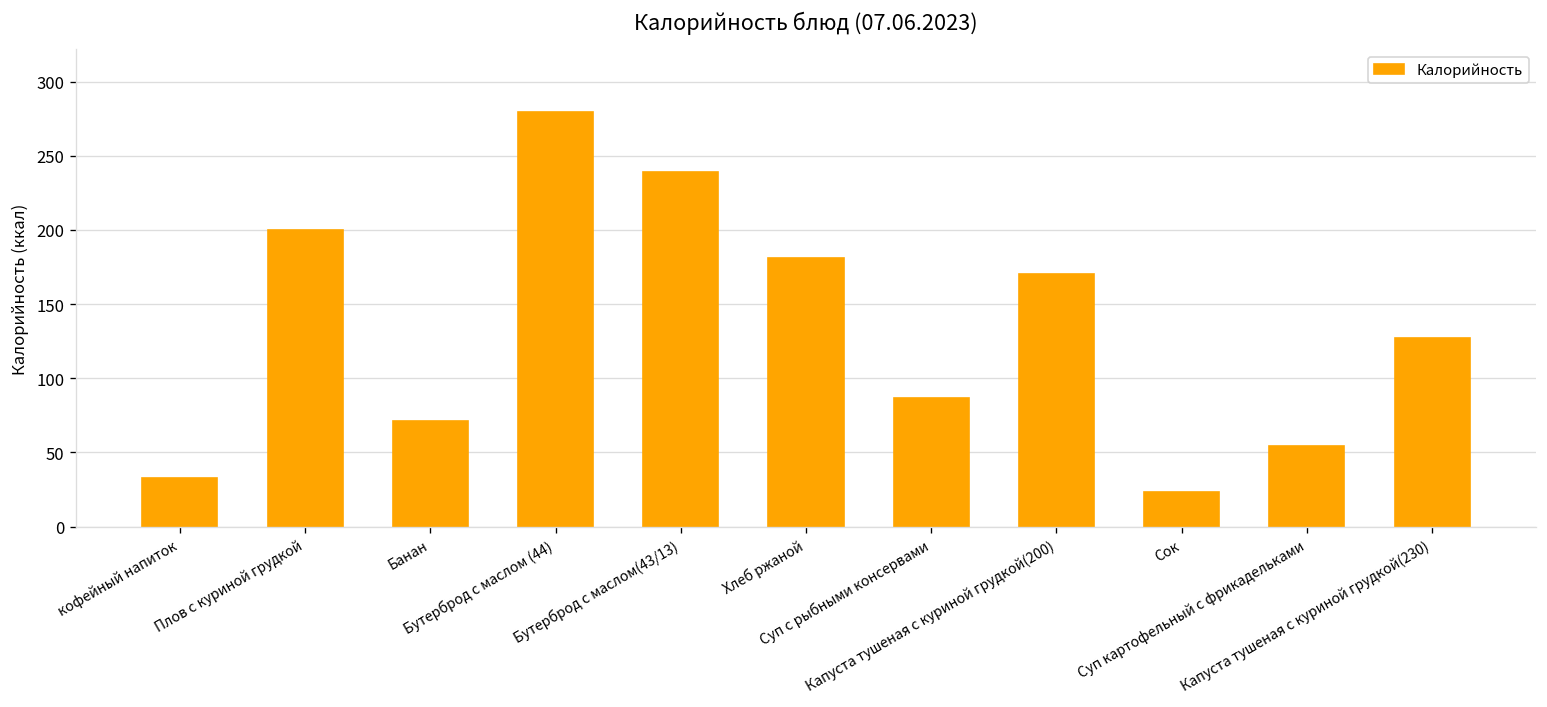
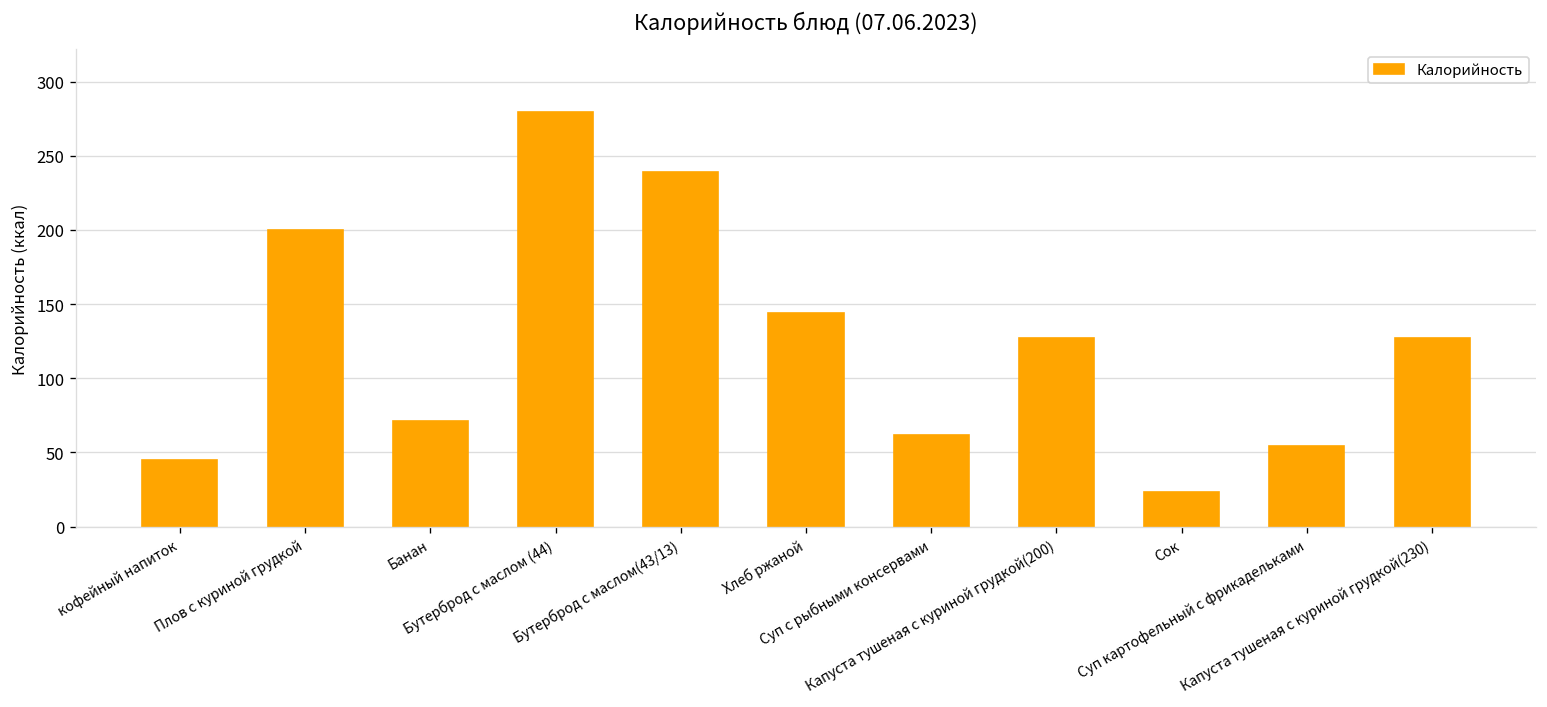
кофейный напиток: 33 -> 45
Хлеб ржаной: 181 -> 144
Суп с рыбными консервами: 87 -> 62
Капуста тушеная с куриной грудкой(200): 170 -> 127
